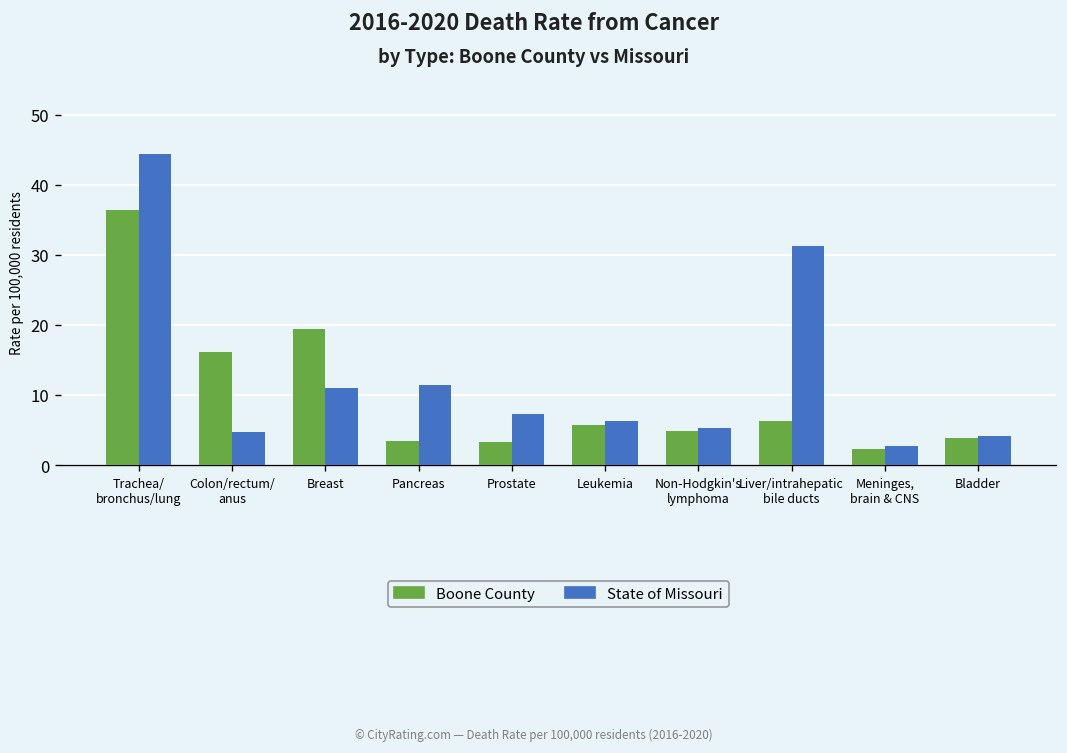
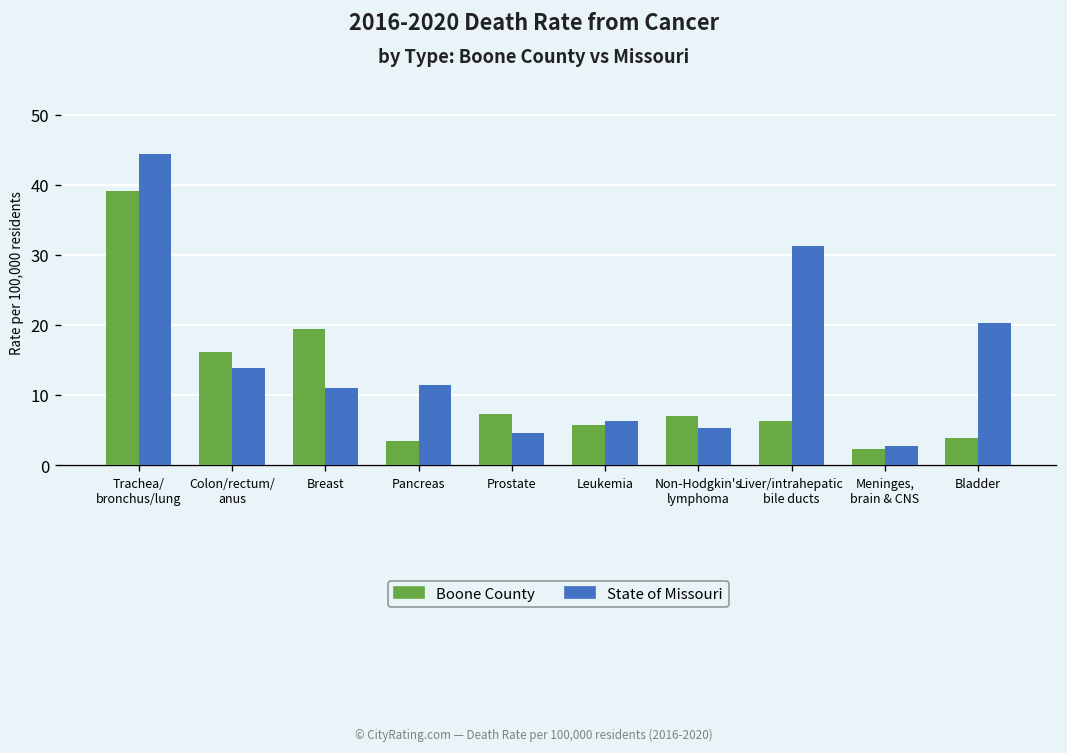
Boone County, Trachea/ bronchus/lung: 36 -> 39
State of Missouri, Colon/rectum/ anus: 5 -> 14
Boone County, Prostate: 3 -> 7
State of Missouri, Prostate: 7 -> 5
Boone County, Non-Hodgkin's lymphoma: 5 -> 7
State of Missouri, Bladder: 4 -> 20
